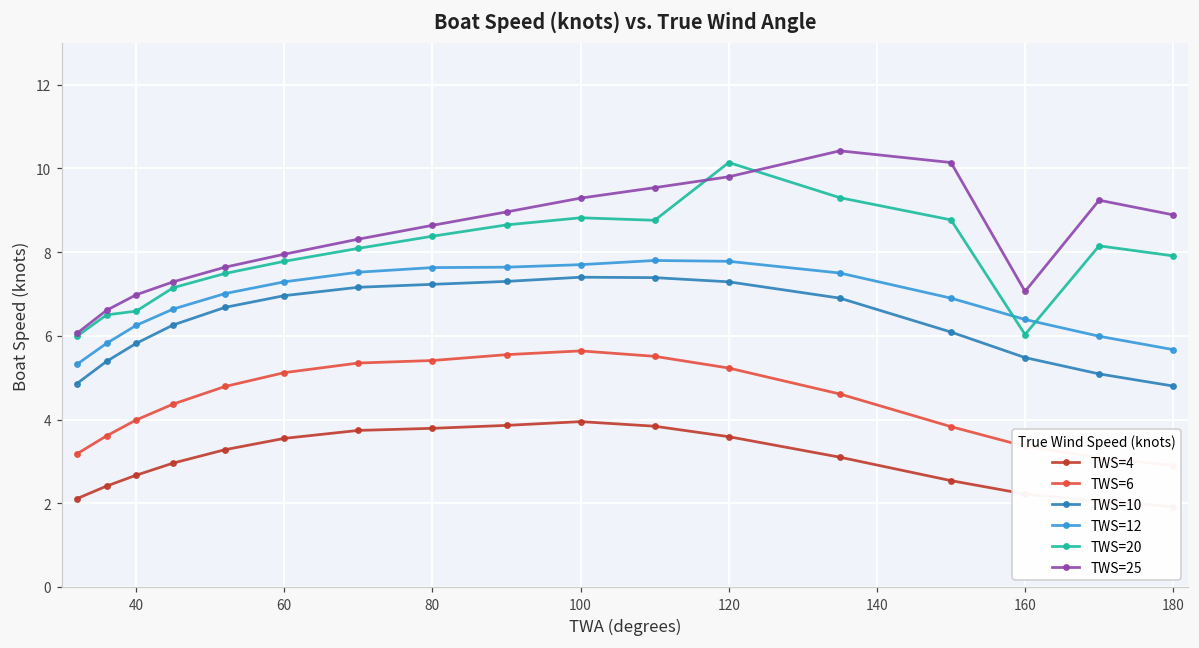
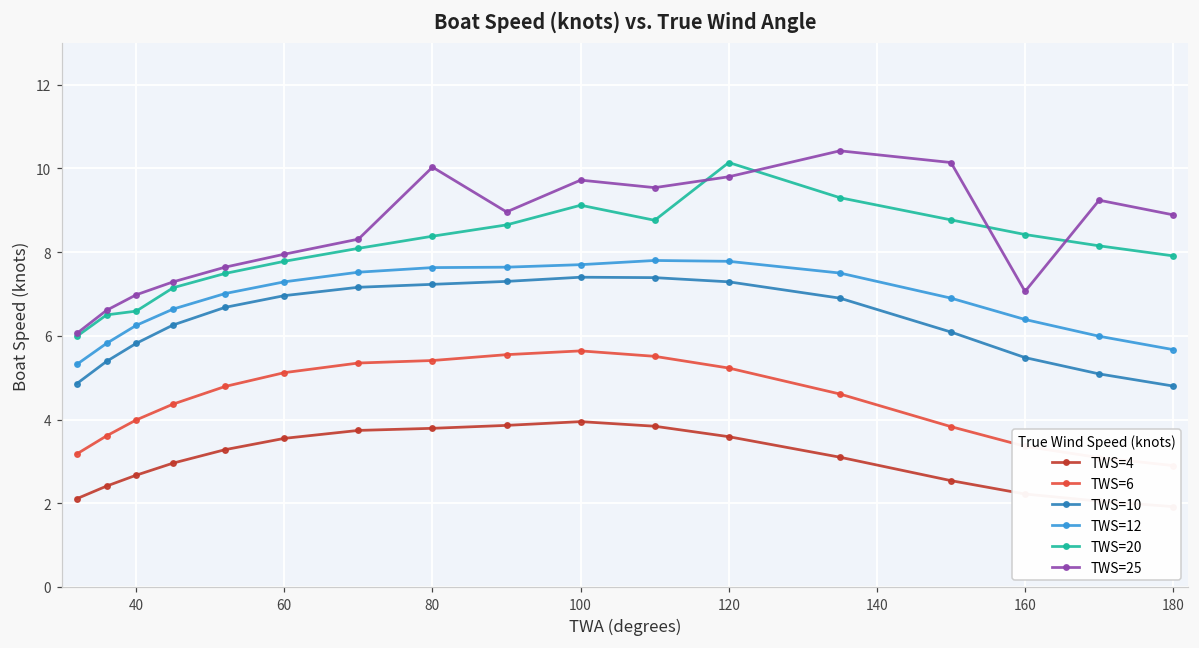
TWS=25, 80: 8.6 -> 10.0
TWS=20, 100: 8.8 -> 9.1
TWS=25, 100: 9.3 -> 9.7
TWS=20, 160: 6.0 -> 8.4
